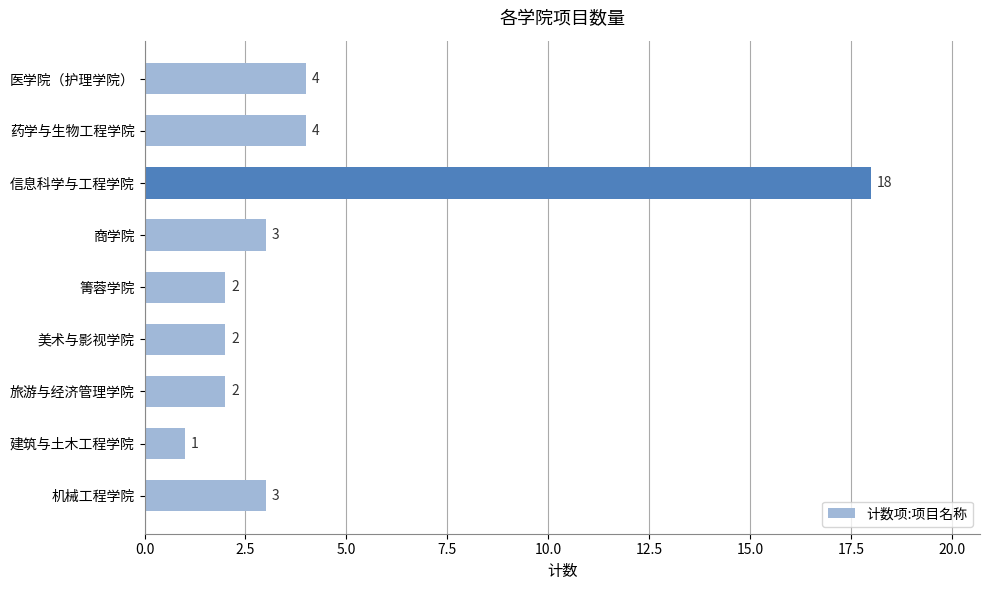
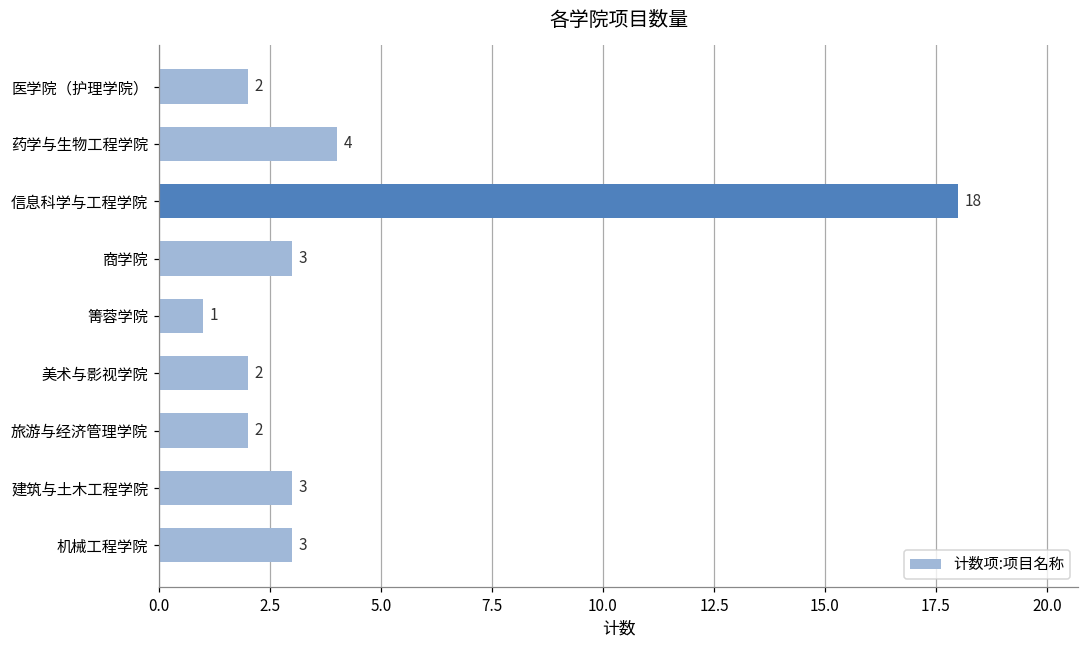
医学院（护理学院）: 4 -> 2
箐蓉学院: 2 -> 1
建筑与土木工程学院: 1 -> 3
